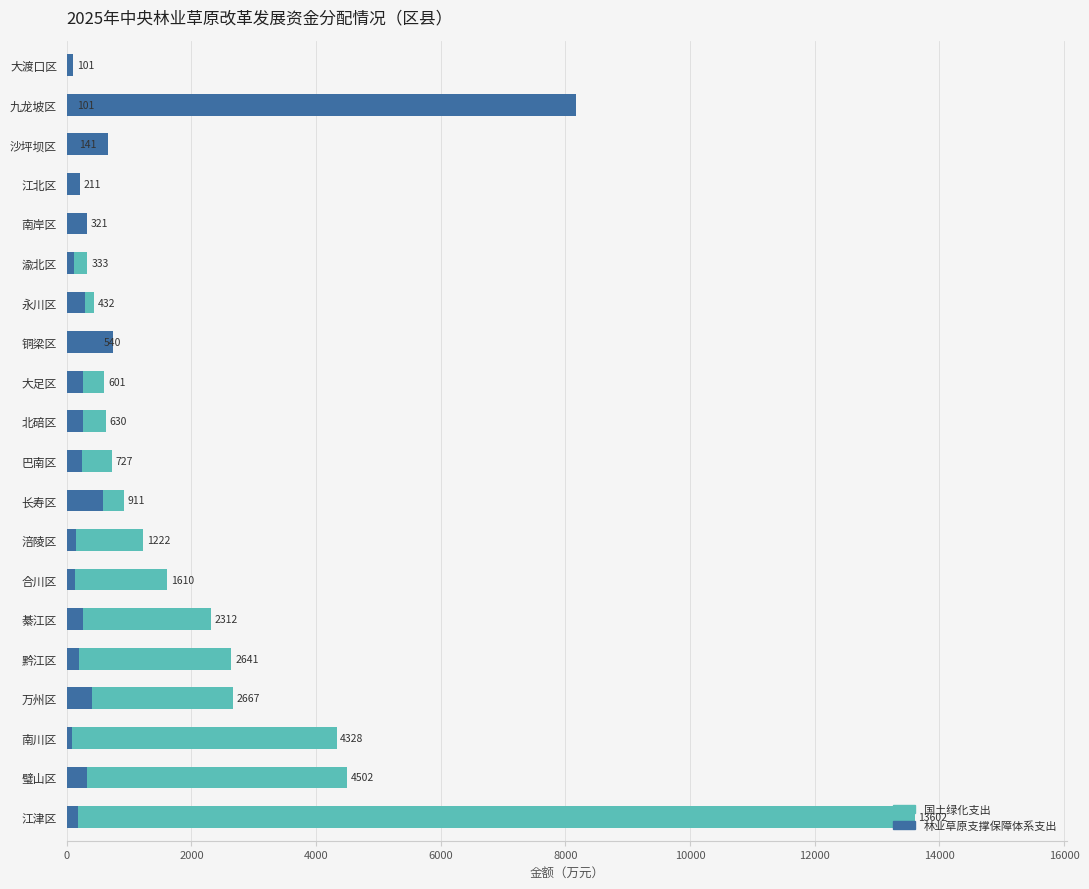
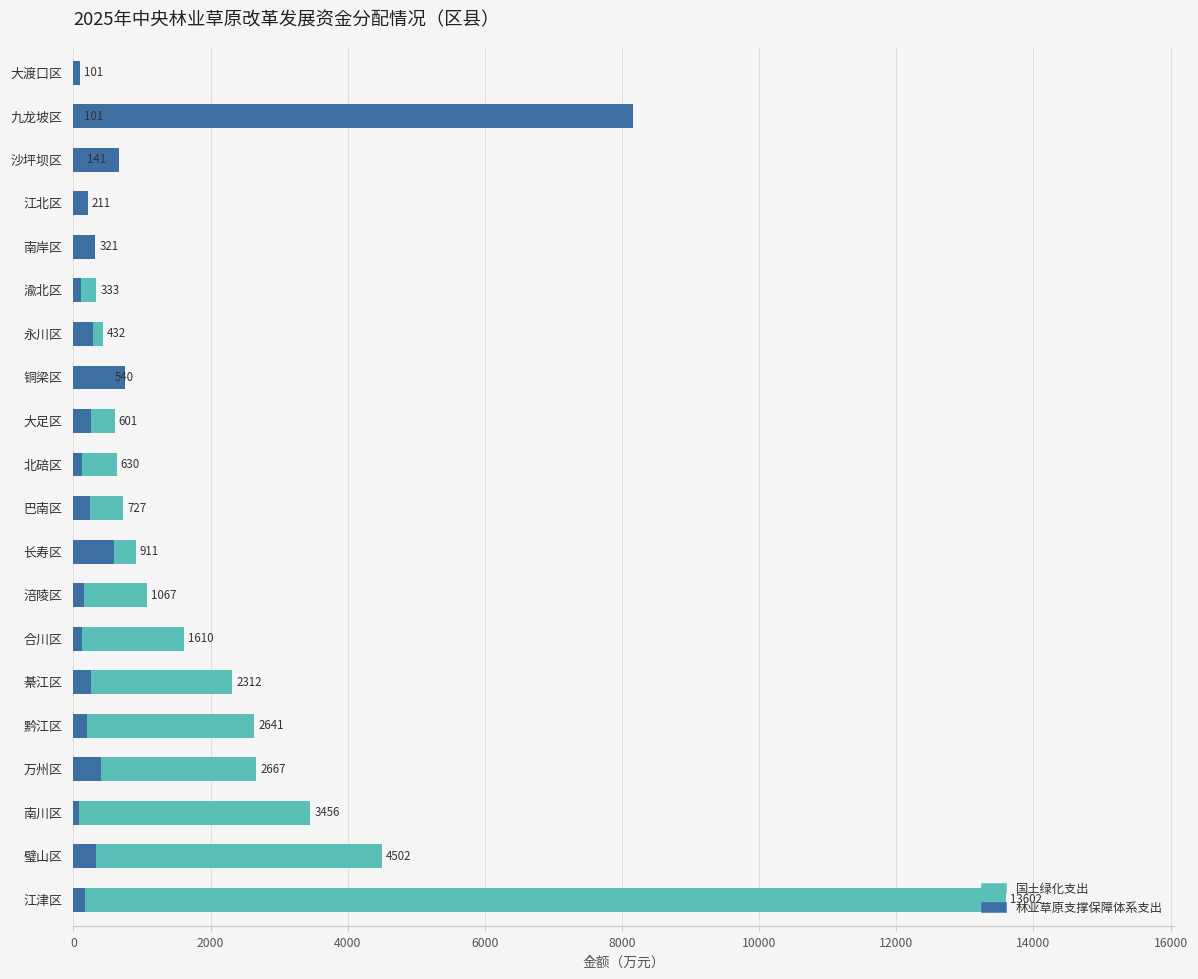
林业草原支撑保障体系支出, 北碚区: 300 -> 100
国土绿化支出, 涪陵区: 1222 -> 1067
国土绿化支出, 南川区: 4328 -> 3456
